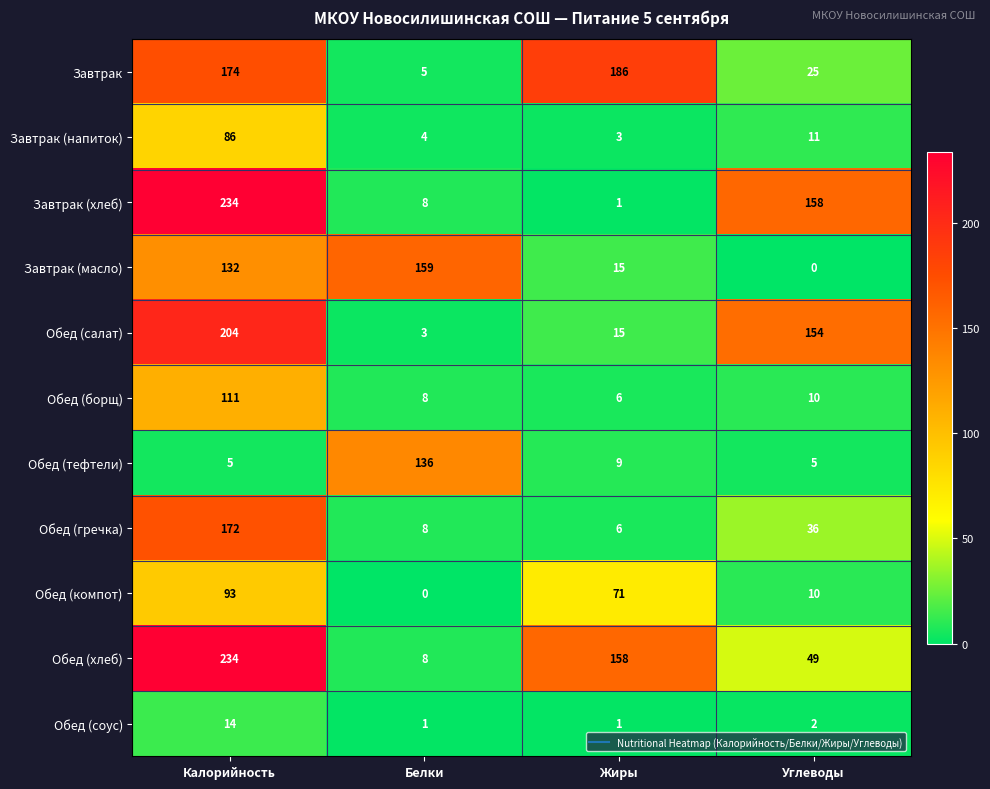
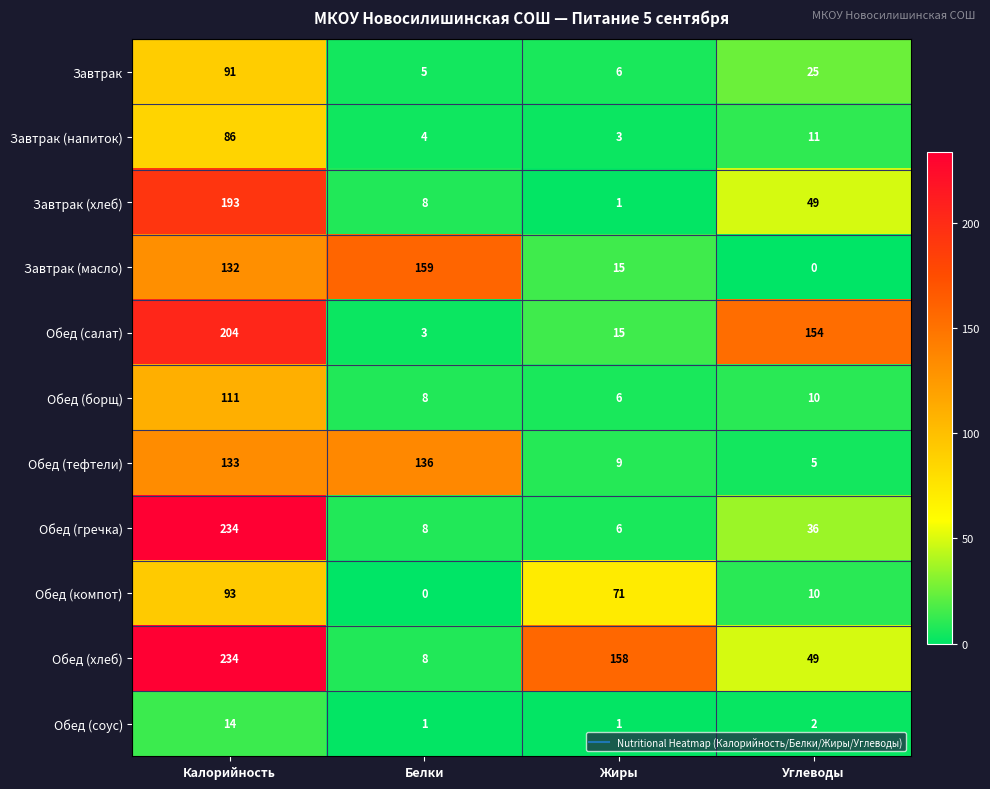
Завтрак, Калорийность: 174 -> 91
Завтрак, Жиры: 186 -> 6
Завтрак (хлеб), Калорийность: 234 -> 193
Завтрак (хлеб), Углеводы: 158 -> 49
Обед (тефтели), Калорийность: 5 -> 133
Обед (гречка), Калорийность: 172 -> 234
